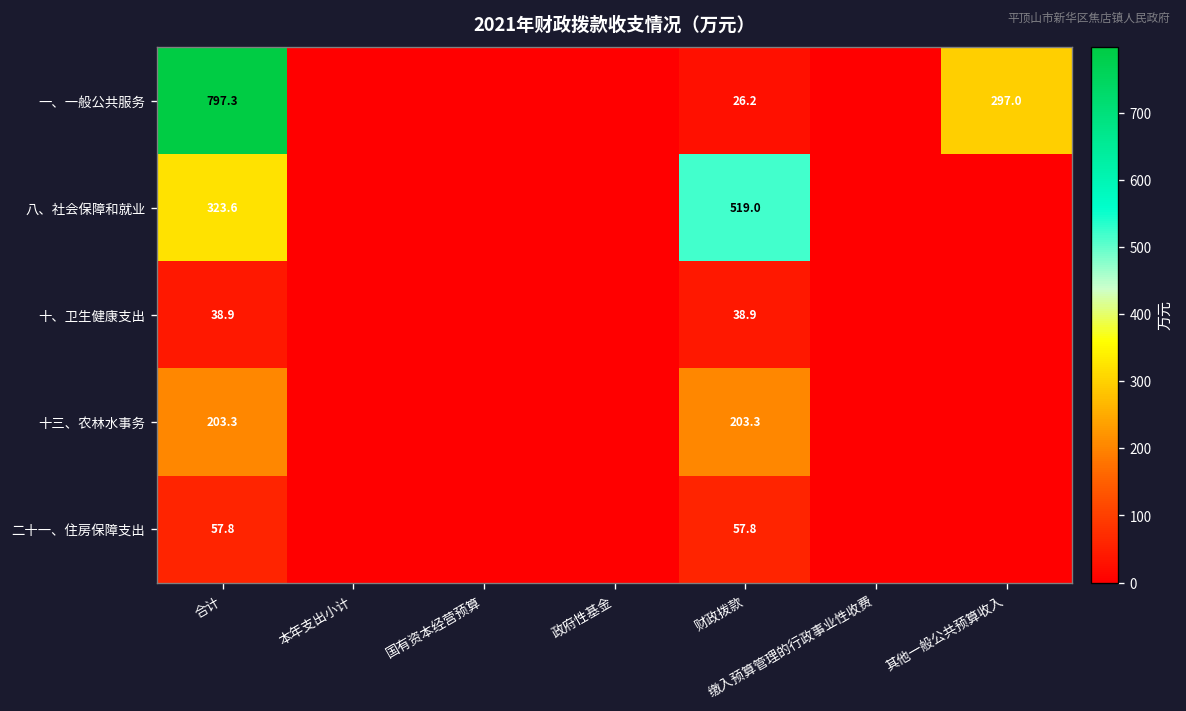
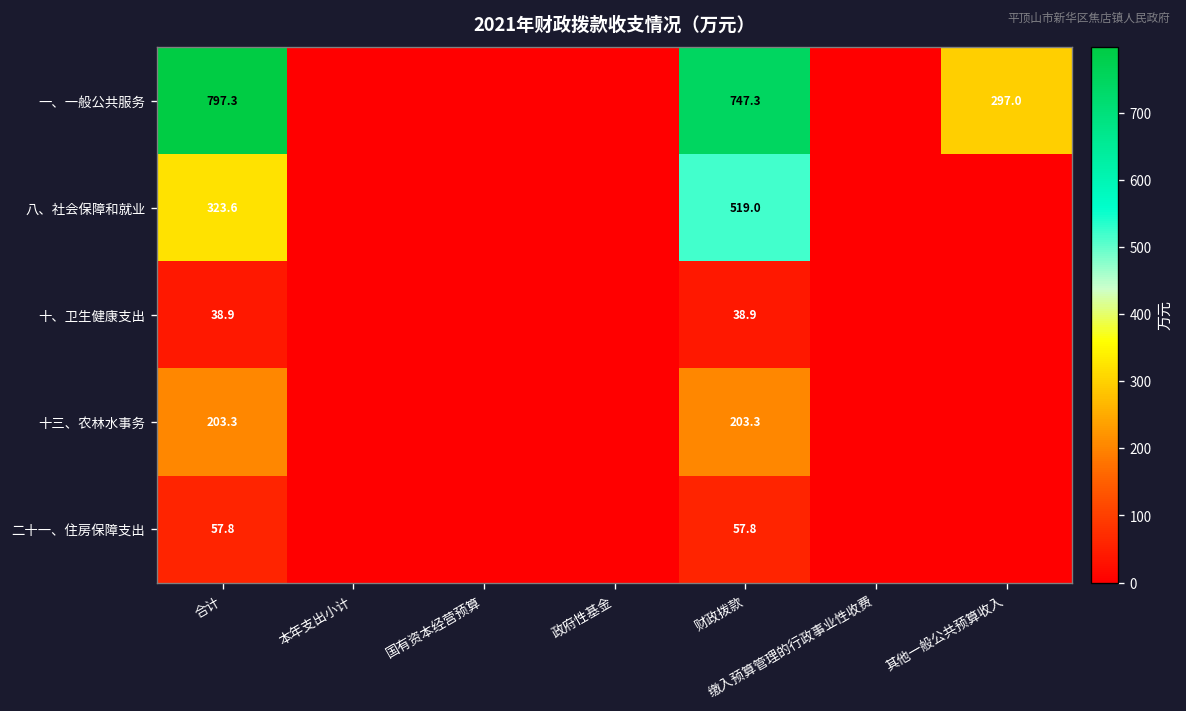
一、一般公共服务, 财政拨款: 26.2 -> 747.3
